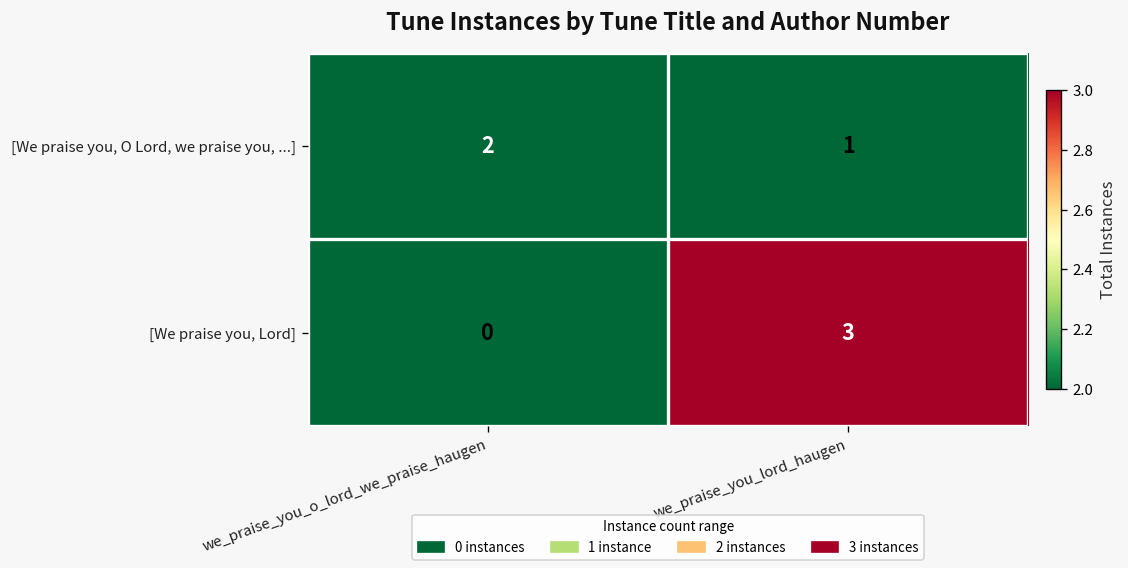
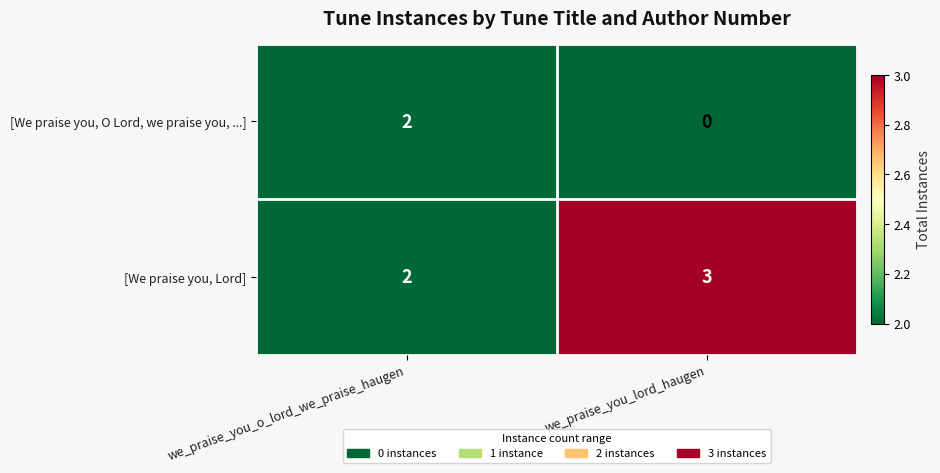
[We praise you, O Lord, we praise you, ...], we_praise_you_lord_haugen: 1 -> 0
[We praise you, Lord], we_praise_you_o_lord_we_praise_haugen: 0 -> 2
